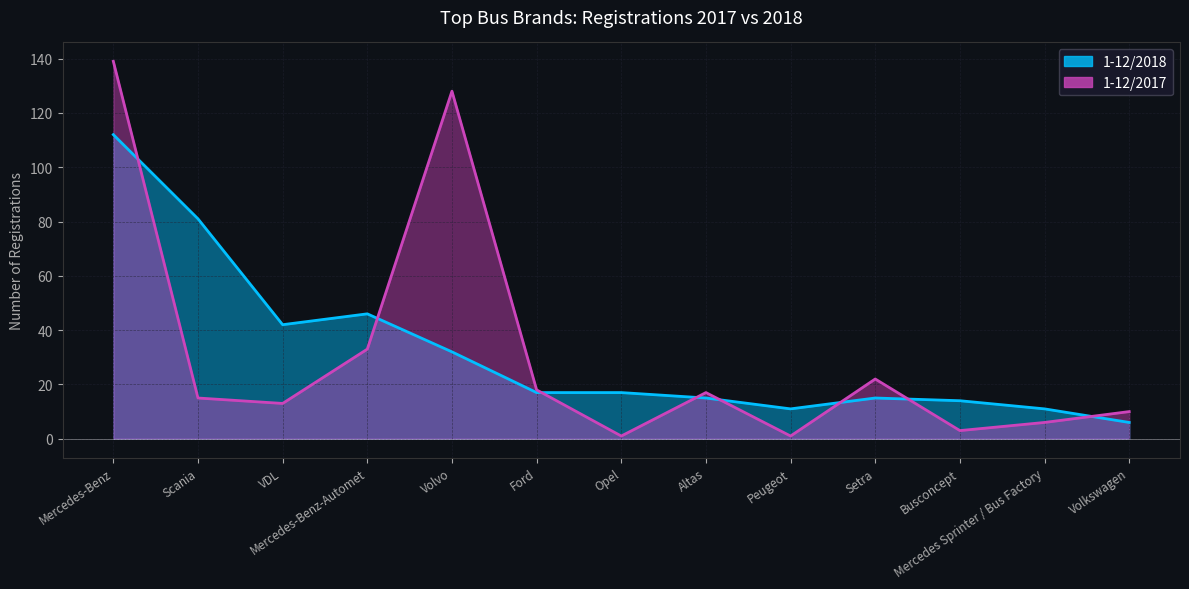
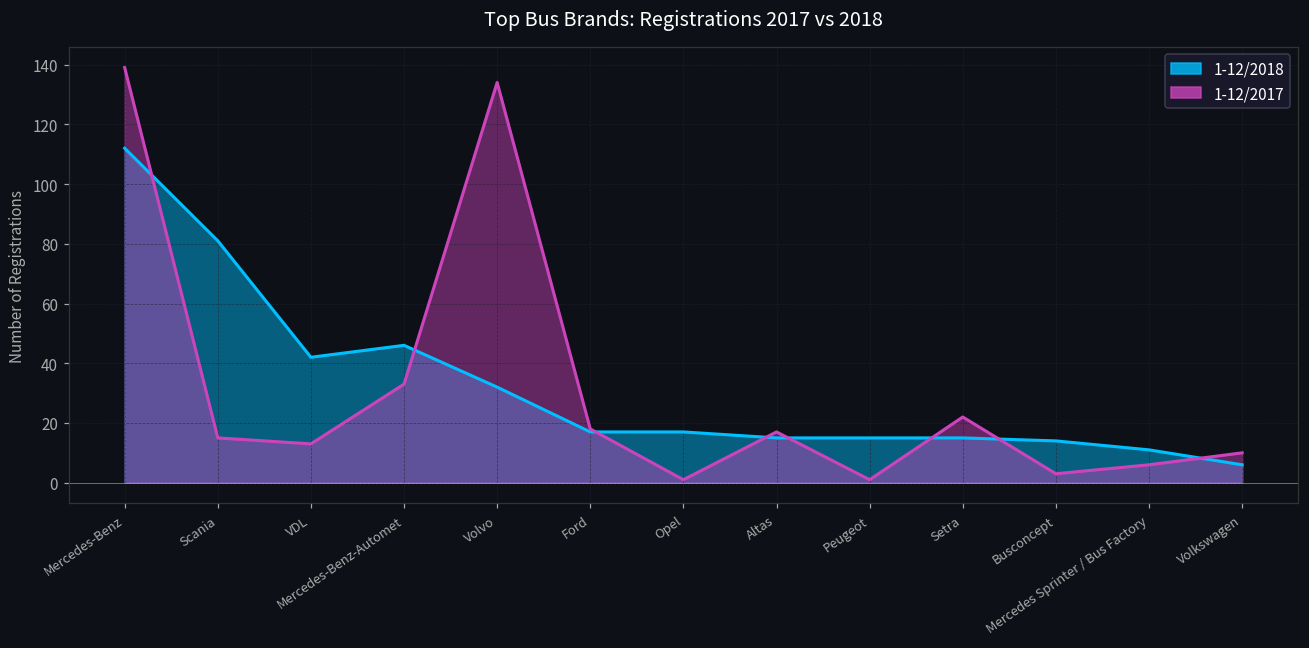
1-12/2017, Volvo: 128 -> 134
1-12/2018, Peugeot: 11 -> 15
